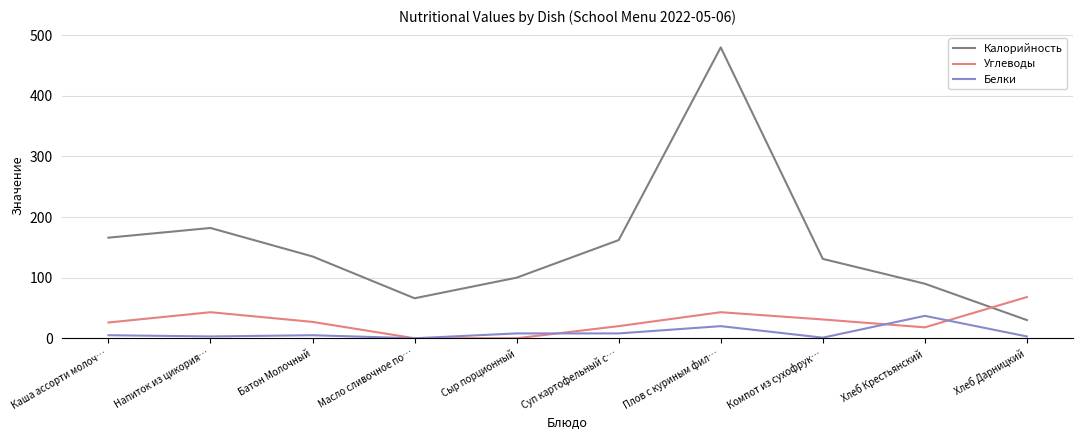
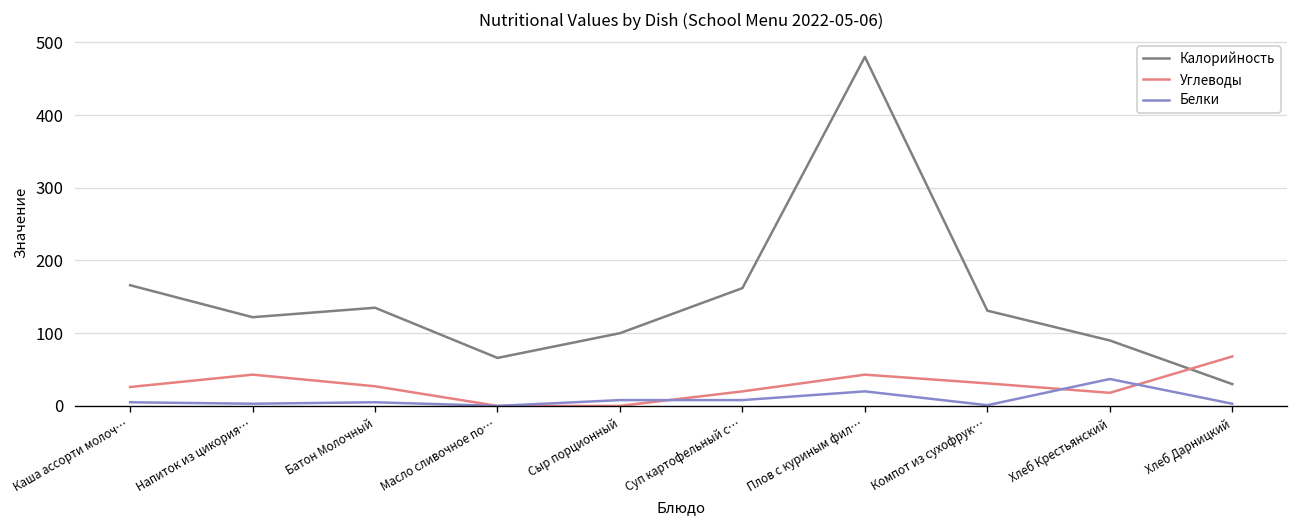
Калорийность, Напиток из цикория…: 180 -> 120
